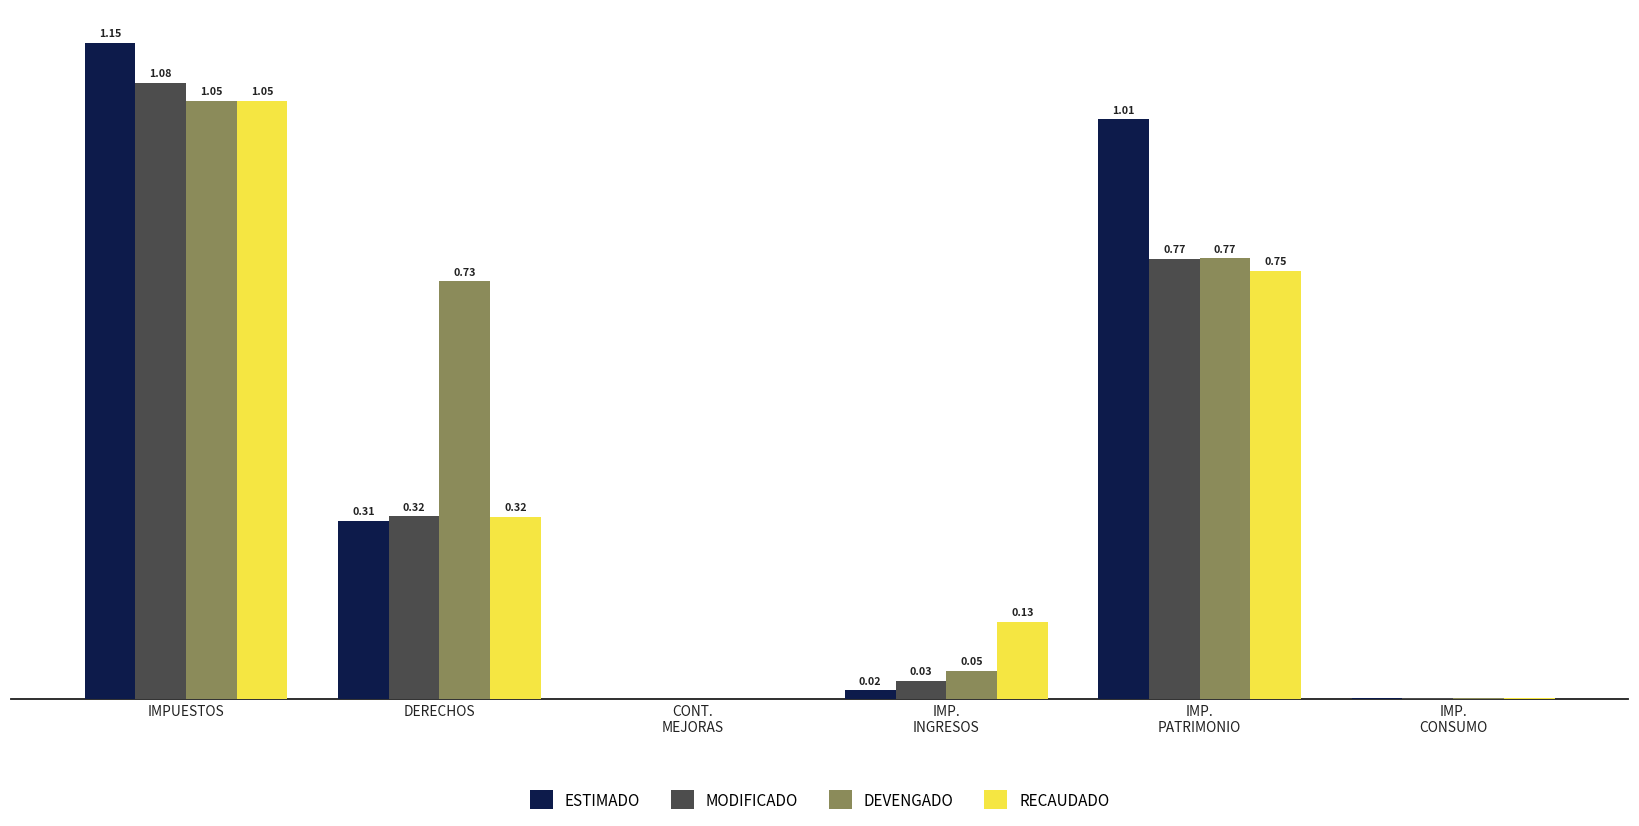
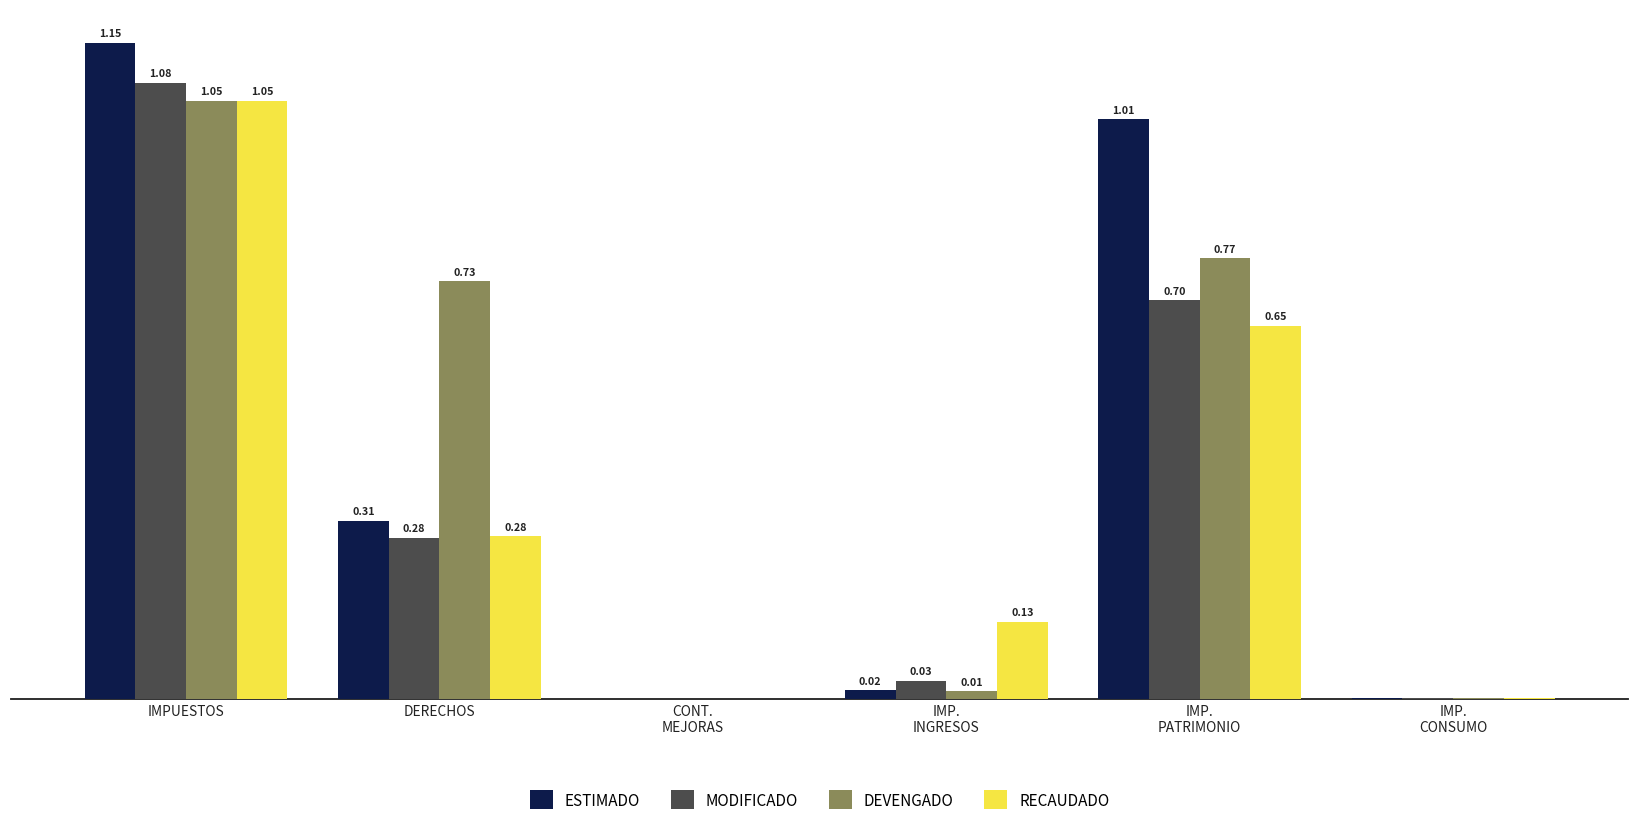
MODIFICADO, DERECHOS: 0.32 -> 0.28
RECAUDADO, DERECHOS: 0.32 -> 0.28
DEVENGADO, IMP. INGRESOS: 0.05 -> 0.01
MODIFICADO, IMP. PATRIMONIO: 0.77 -> 0.70
RECAUDADO, IMP. PATRIMONIO: 0.75 -> 0.65
